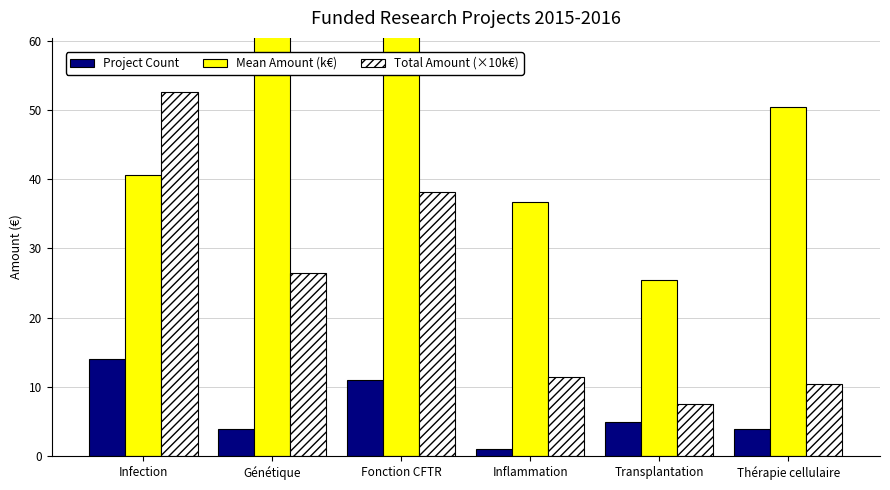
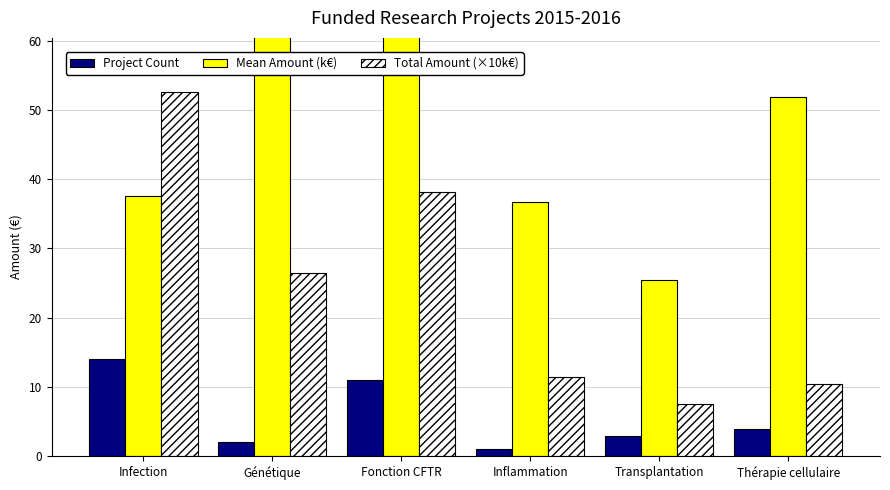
Mean Amount (k€), Infection: 41 -> 38
Project Count, Génétique: 4 -> 2
Project Count, Transplantation: 5 -> 3
Mean Amount (k€), Thérapie cellulaire: 50 -> 52
